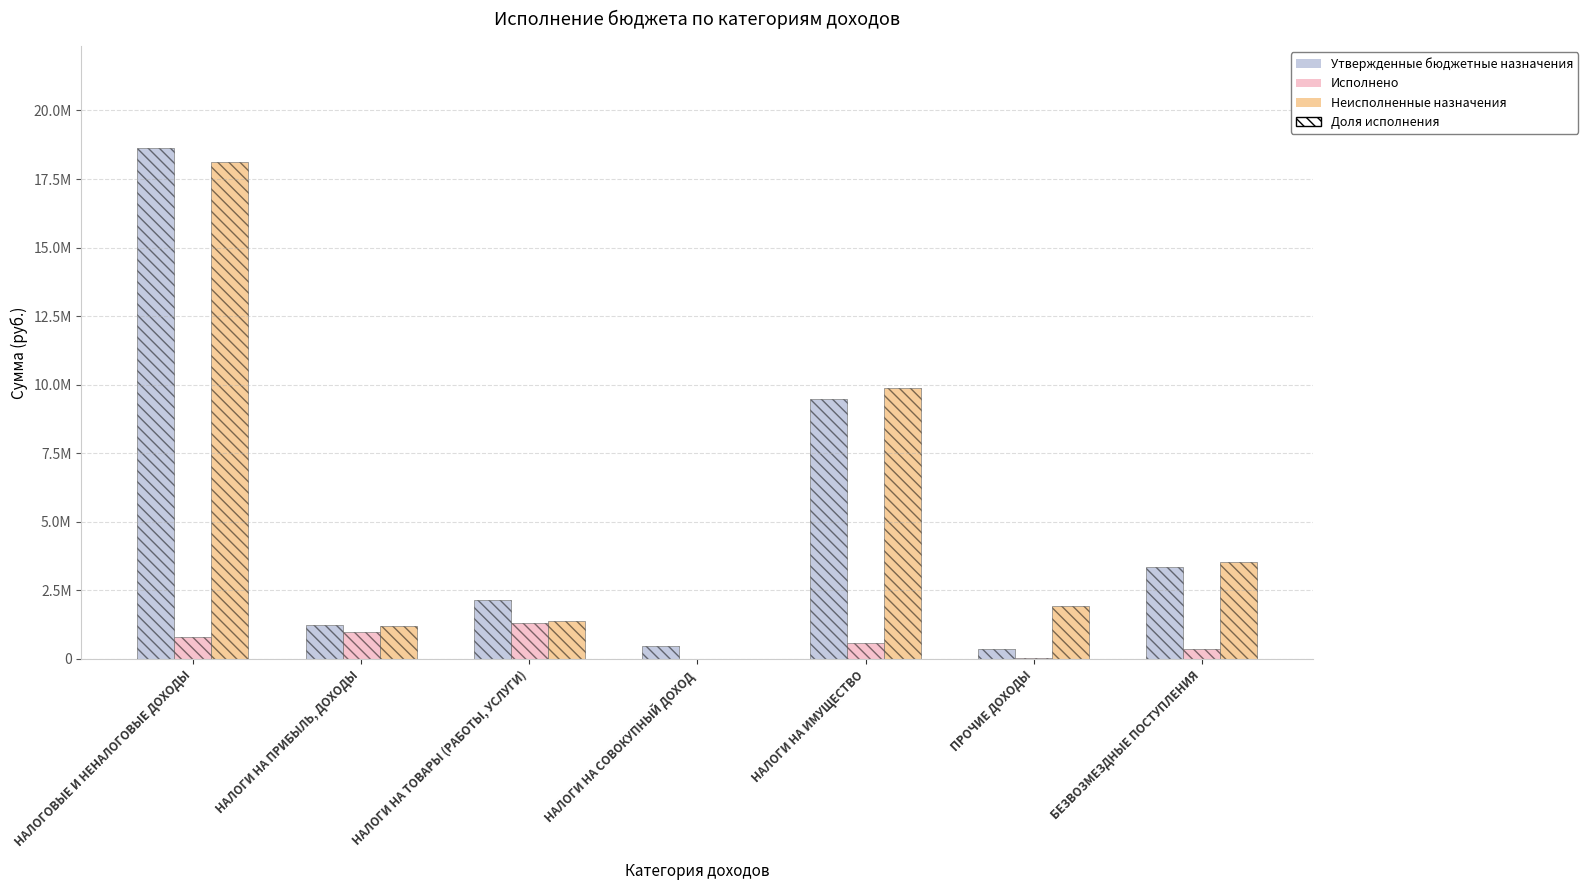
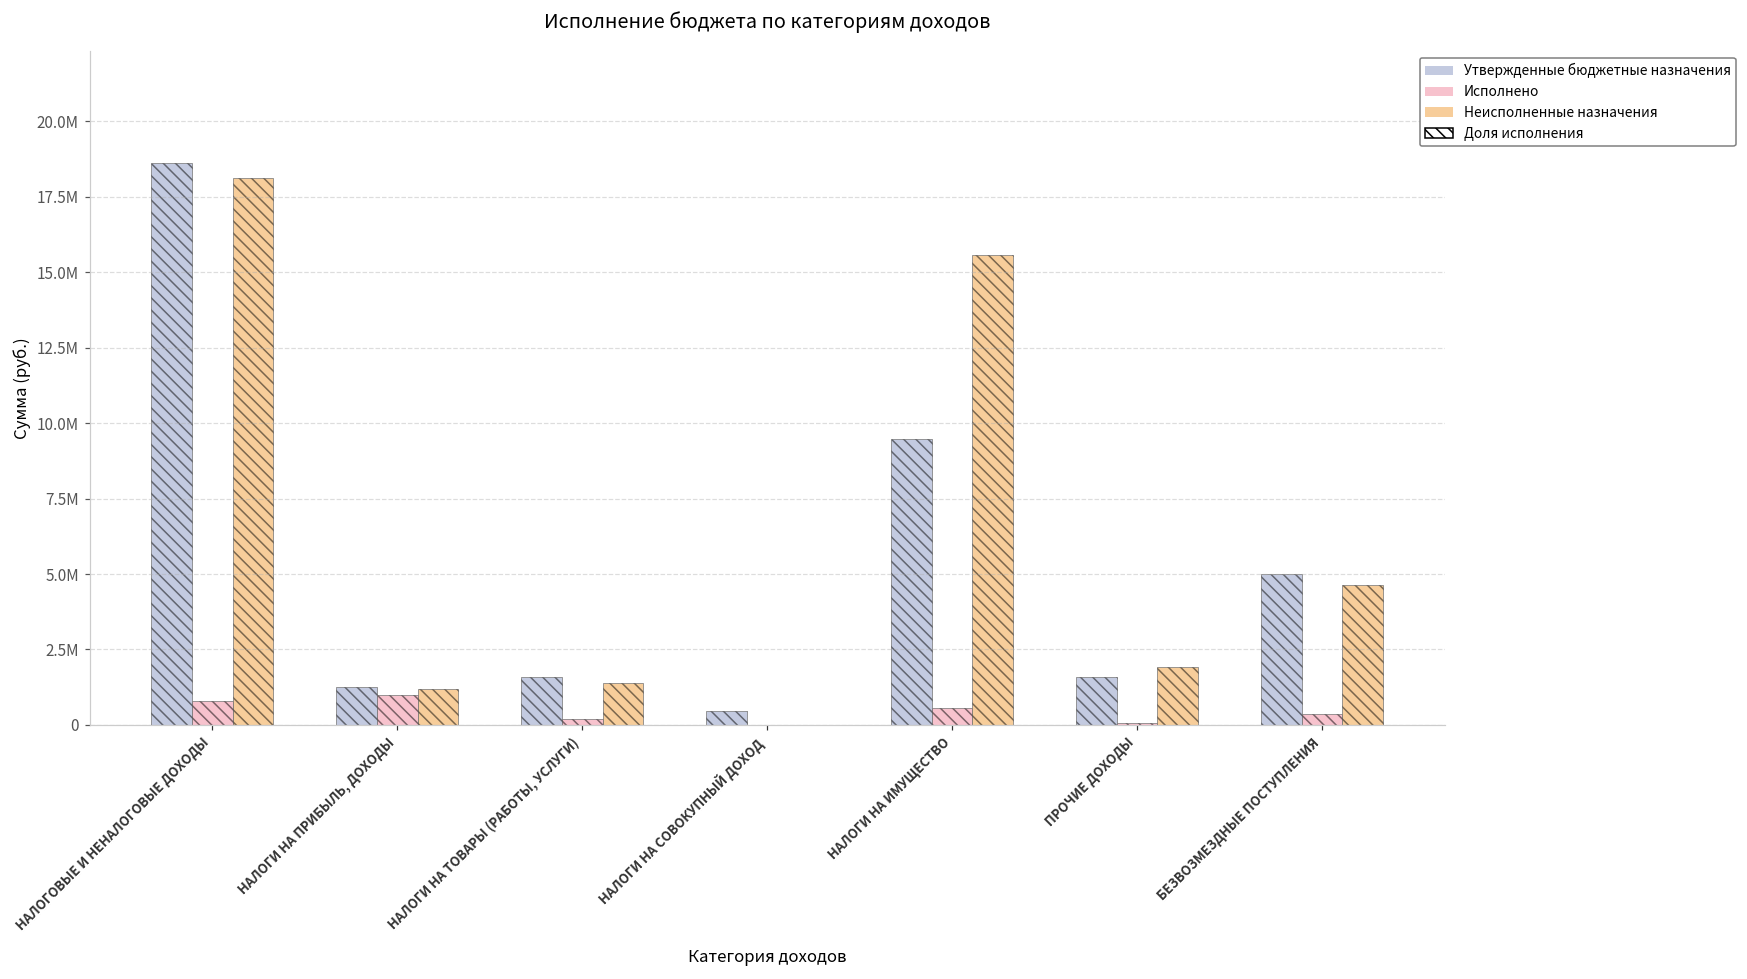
Утвержденные бюджетные назначения, НАЛОГИ НА ТОВАРЫ (РАБОТЫ, УСЛУГИ): 2100000 -> 1600000
Исполнено, НАЛОГИ НА ТОВАРЫ (РАБОТЫ, УСЛУГИ): 1300000 -> 200000
Неисполненные назначения, НАЛОГИ НА ИМУЩЕСТВО: 9900000 -> 15600000
Утвержденные бюджетные назначения, ПРОЧИЕ ДОХОДЫ: 300000 -> 1600000
Утвержденные бюджетные назначения, БЕЗВОЗМЕЗДНЫЕ ПОСТУПЛЕНИЯ: 3400000 -> 5000000
Неисполненные назначения, БЕЗВОЗМЕЗДНЫЕ ПОСТУПЛЕНИЯ: 3600000 -> 4600000
